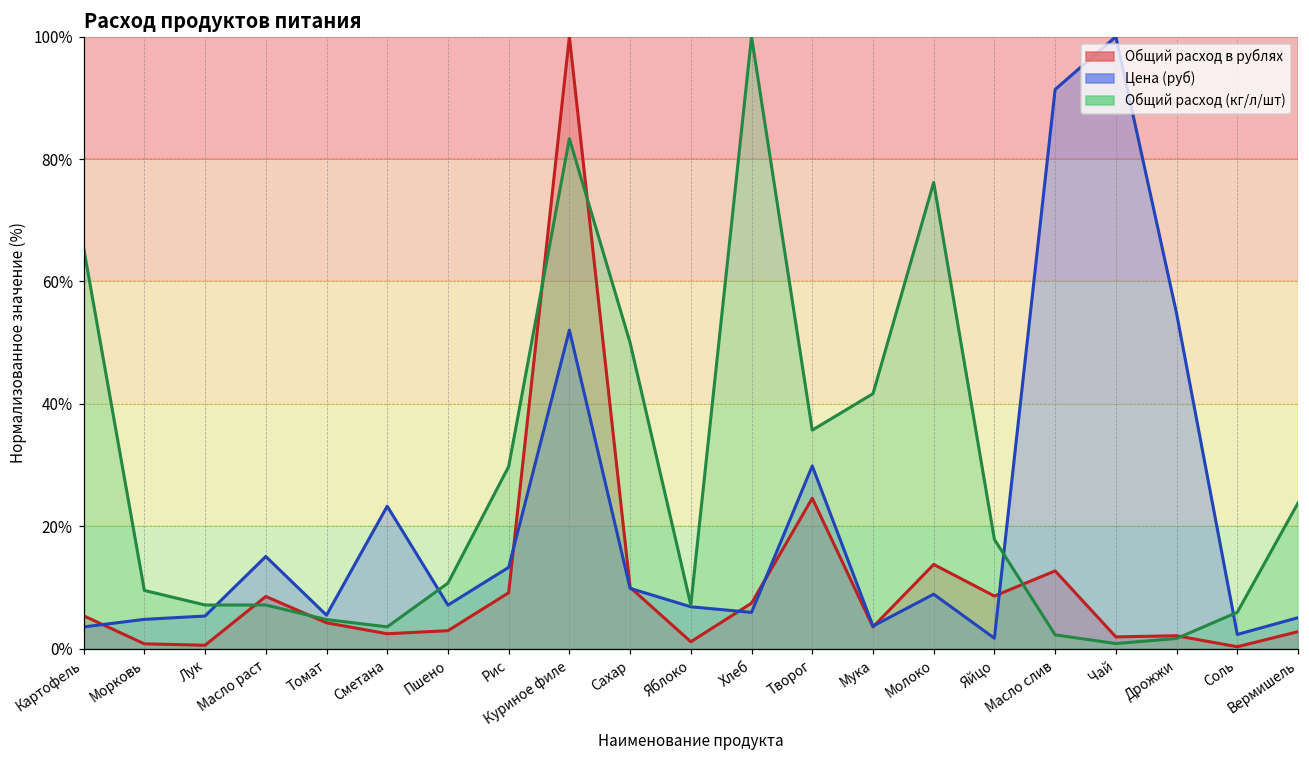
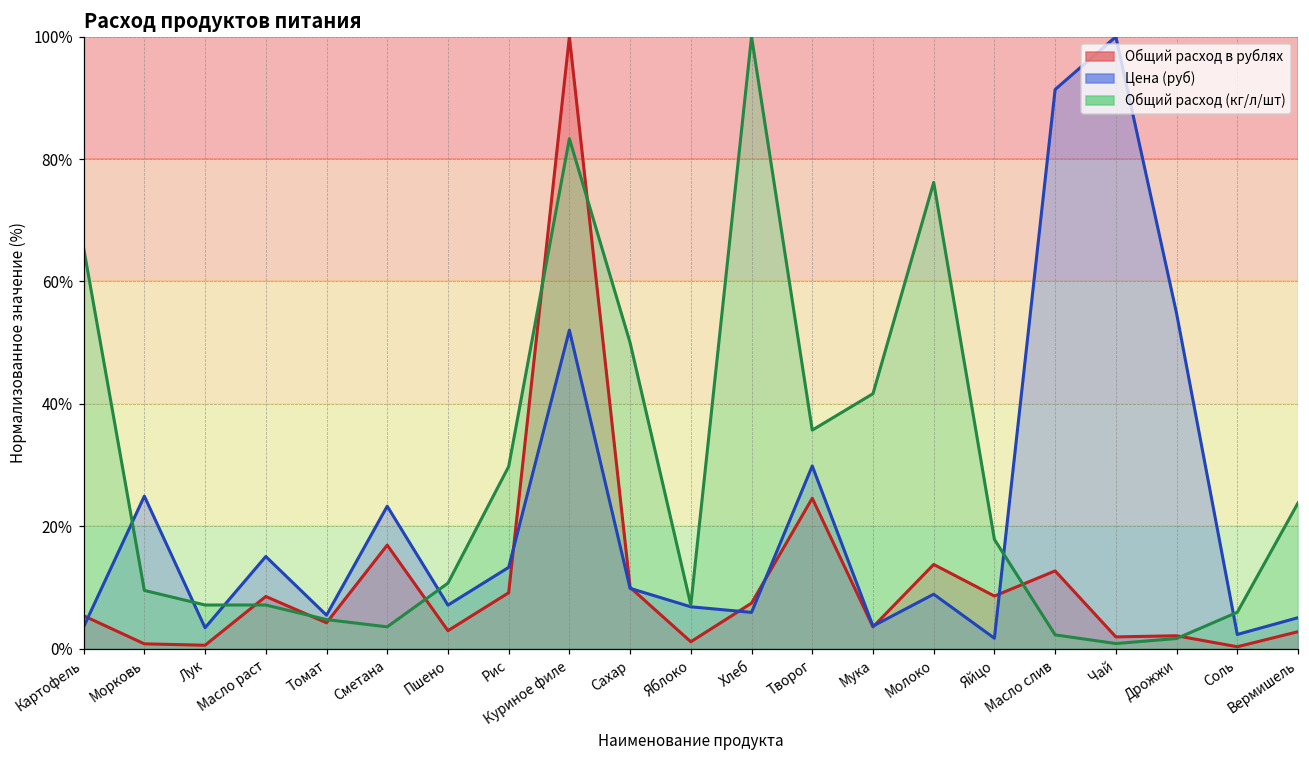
Цена (руб), Морковь: 5% -> 25%
Цена (руб), Лук: 5% -> 3%
Общий расход в рублях, Сметана: 2% -> 17%
